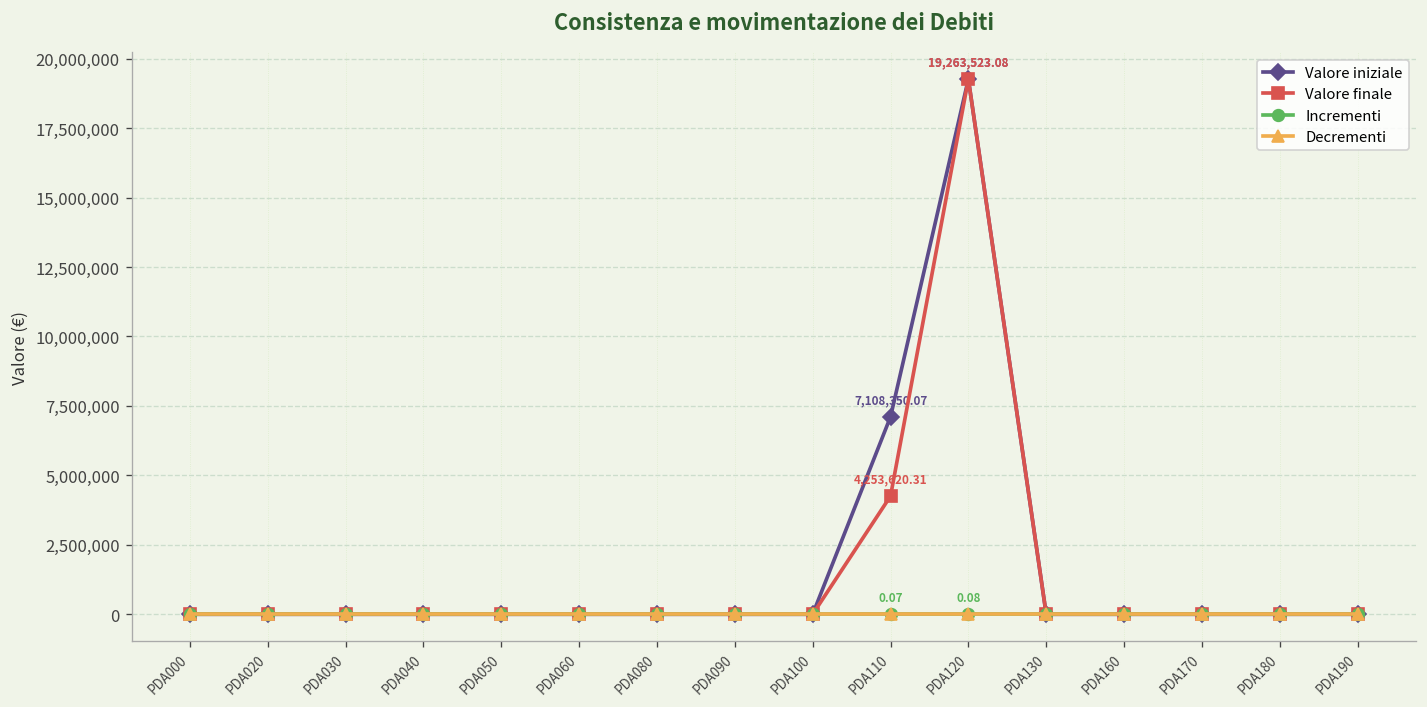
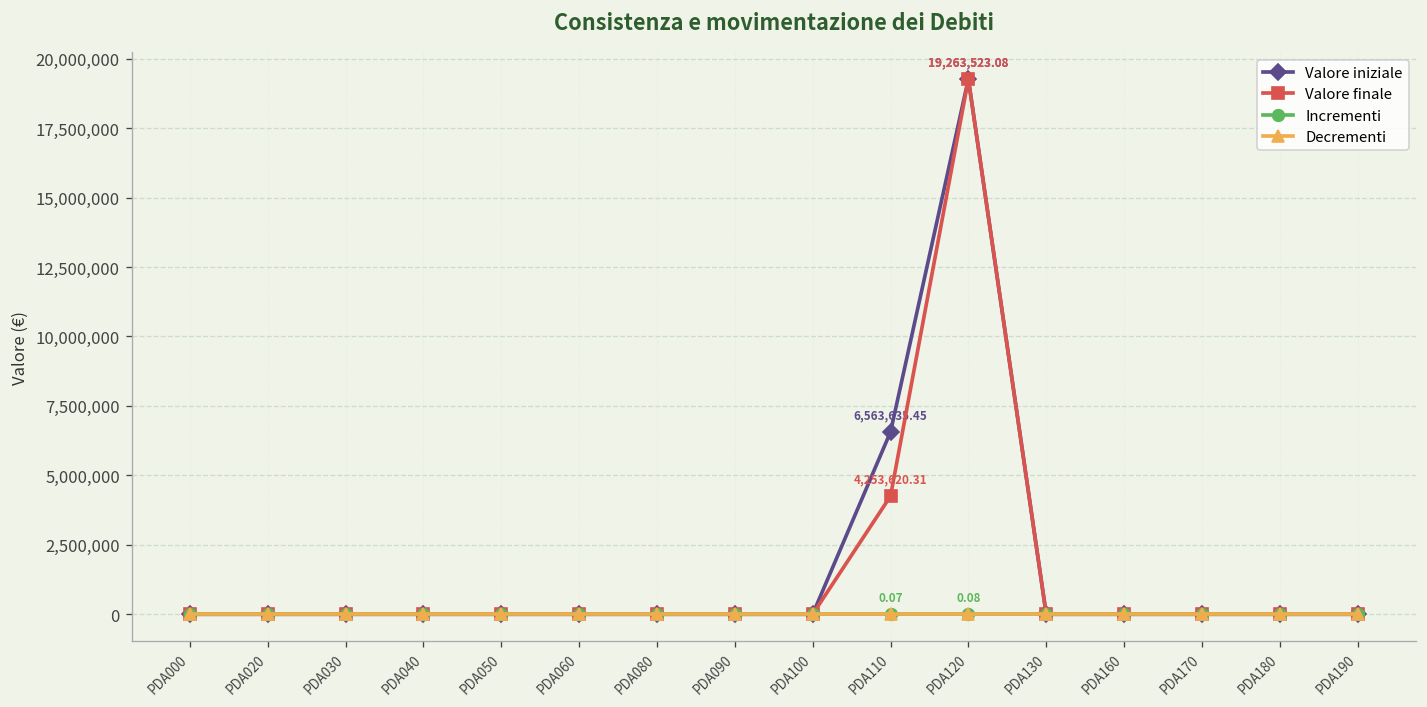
Valore iniziale, PDA110: 7,108,350.07 -> 6,563,635.45
